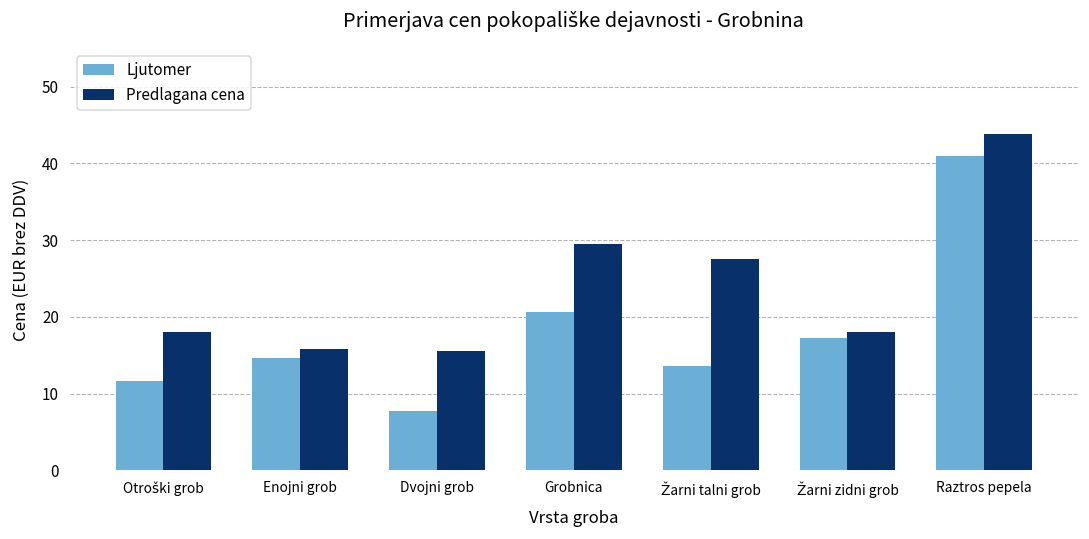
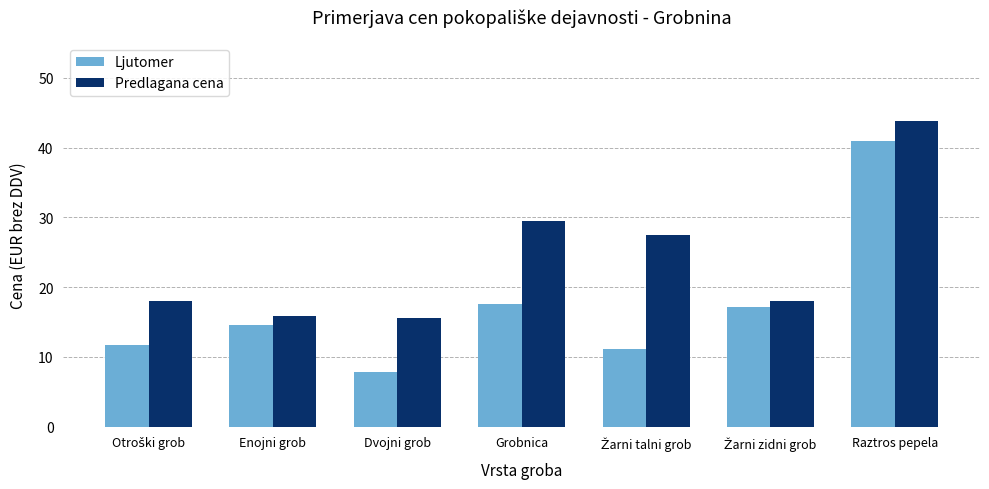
Ljutomer, Grobnica: 21 -> 18
Ljutomer, Žarni talni grob: 14 -> 11
